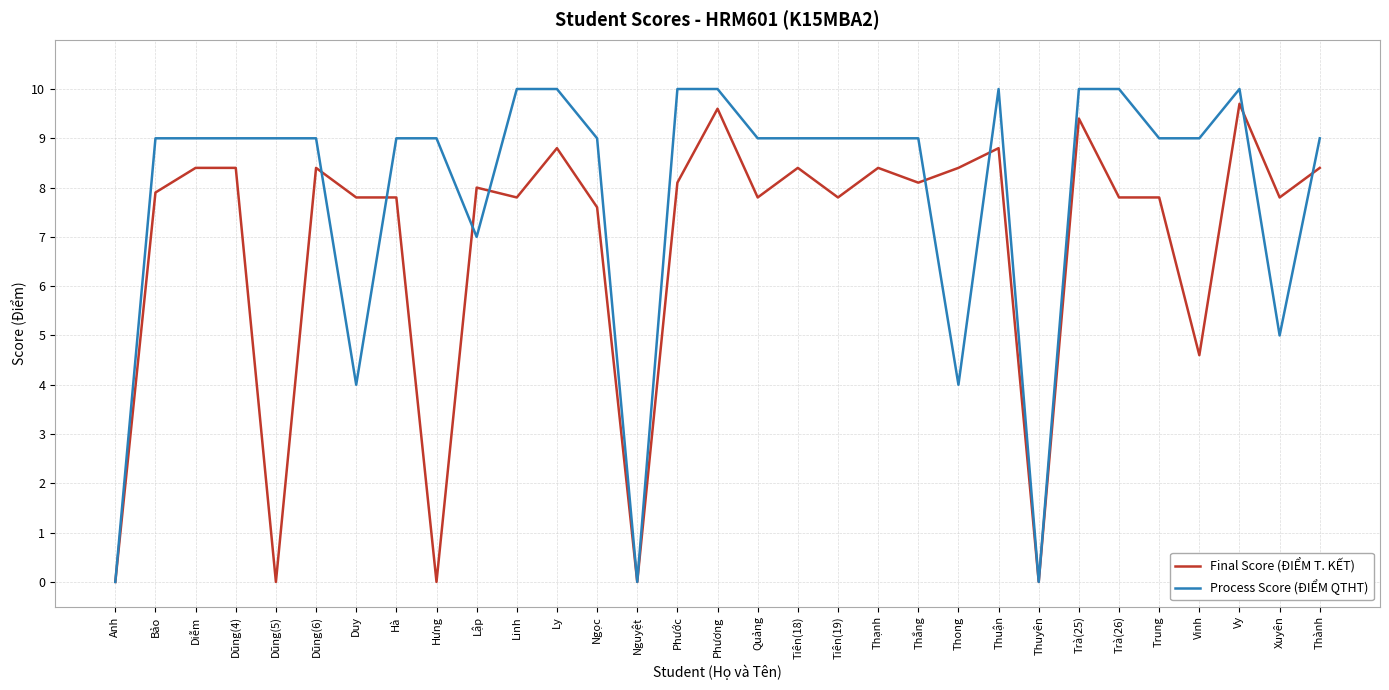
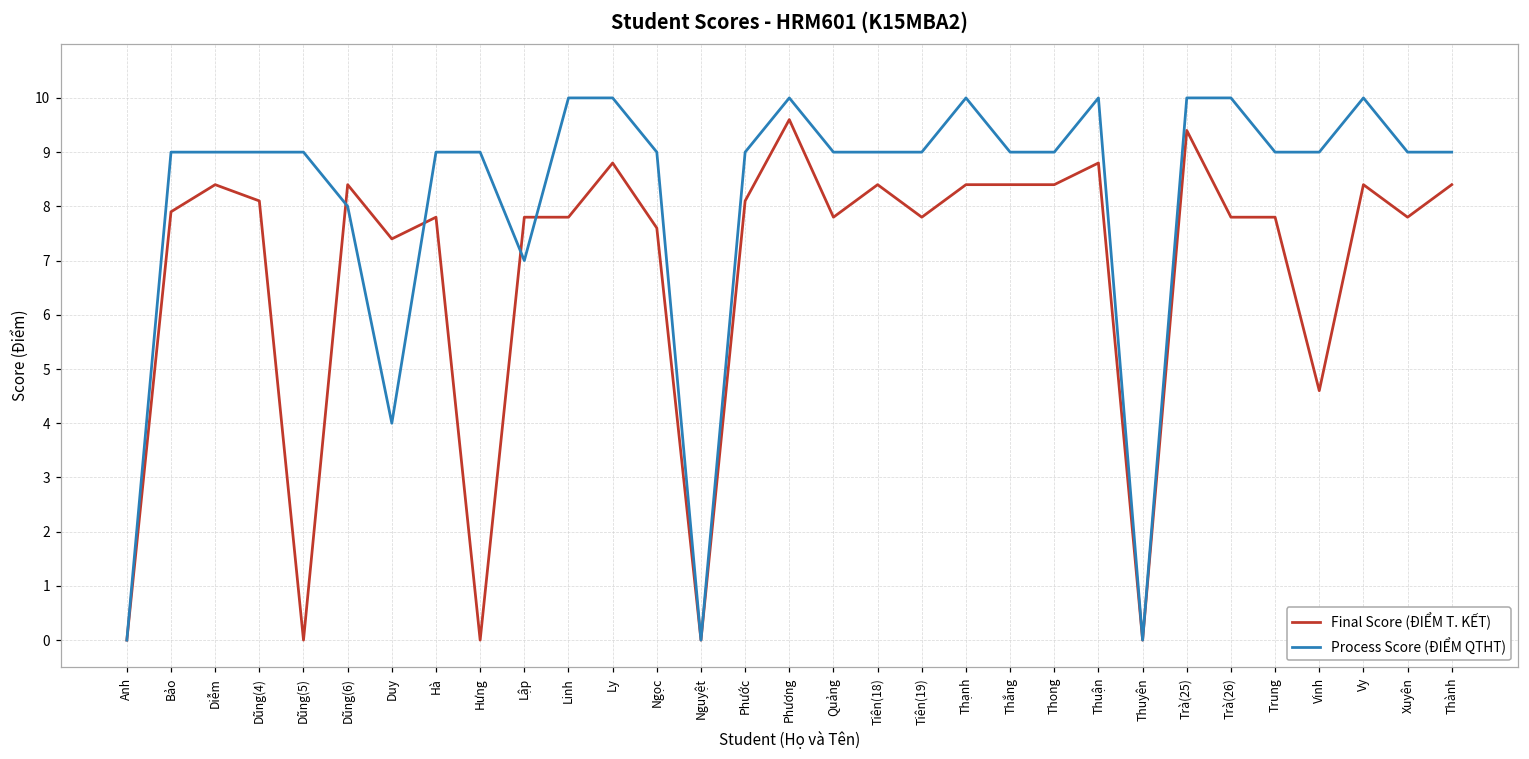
Final Score (ĐIỂM T. KẾT), Dũng(4): 8.4 -> 8.1
Process Score (ĐIỂM QTHT), Dũng(6): 9 -> 8
Final Score (ĐIỂM T. KẾT), Duy: 7.8 -> 7.4
Final Score (ĐIỂM T. KẾT), Lập: 8.0 -> 7.8
Process Score (ĐIỂM QTHT), Phước: 10 -> 9
Process Score (ĐIỂM QTHT), Thạnh: 9 -> 10
Final Score (ĐIỂM T. KẾT), Thắng: 8.1 -> 8.4
Process Score (ĐIỂM QTHT), Thong: 4 -> 9
Final Score (ĐIỂM T. KẾT), Vy: 9.7 -> 8.4
Process Score (ĐIỂM QTHT), Xuyên: 5 -> 9
